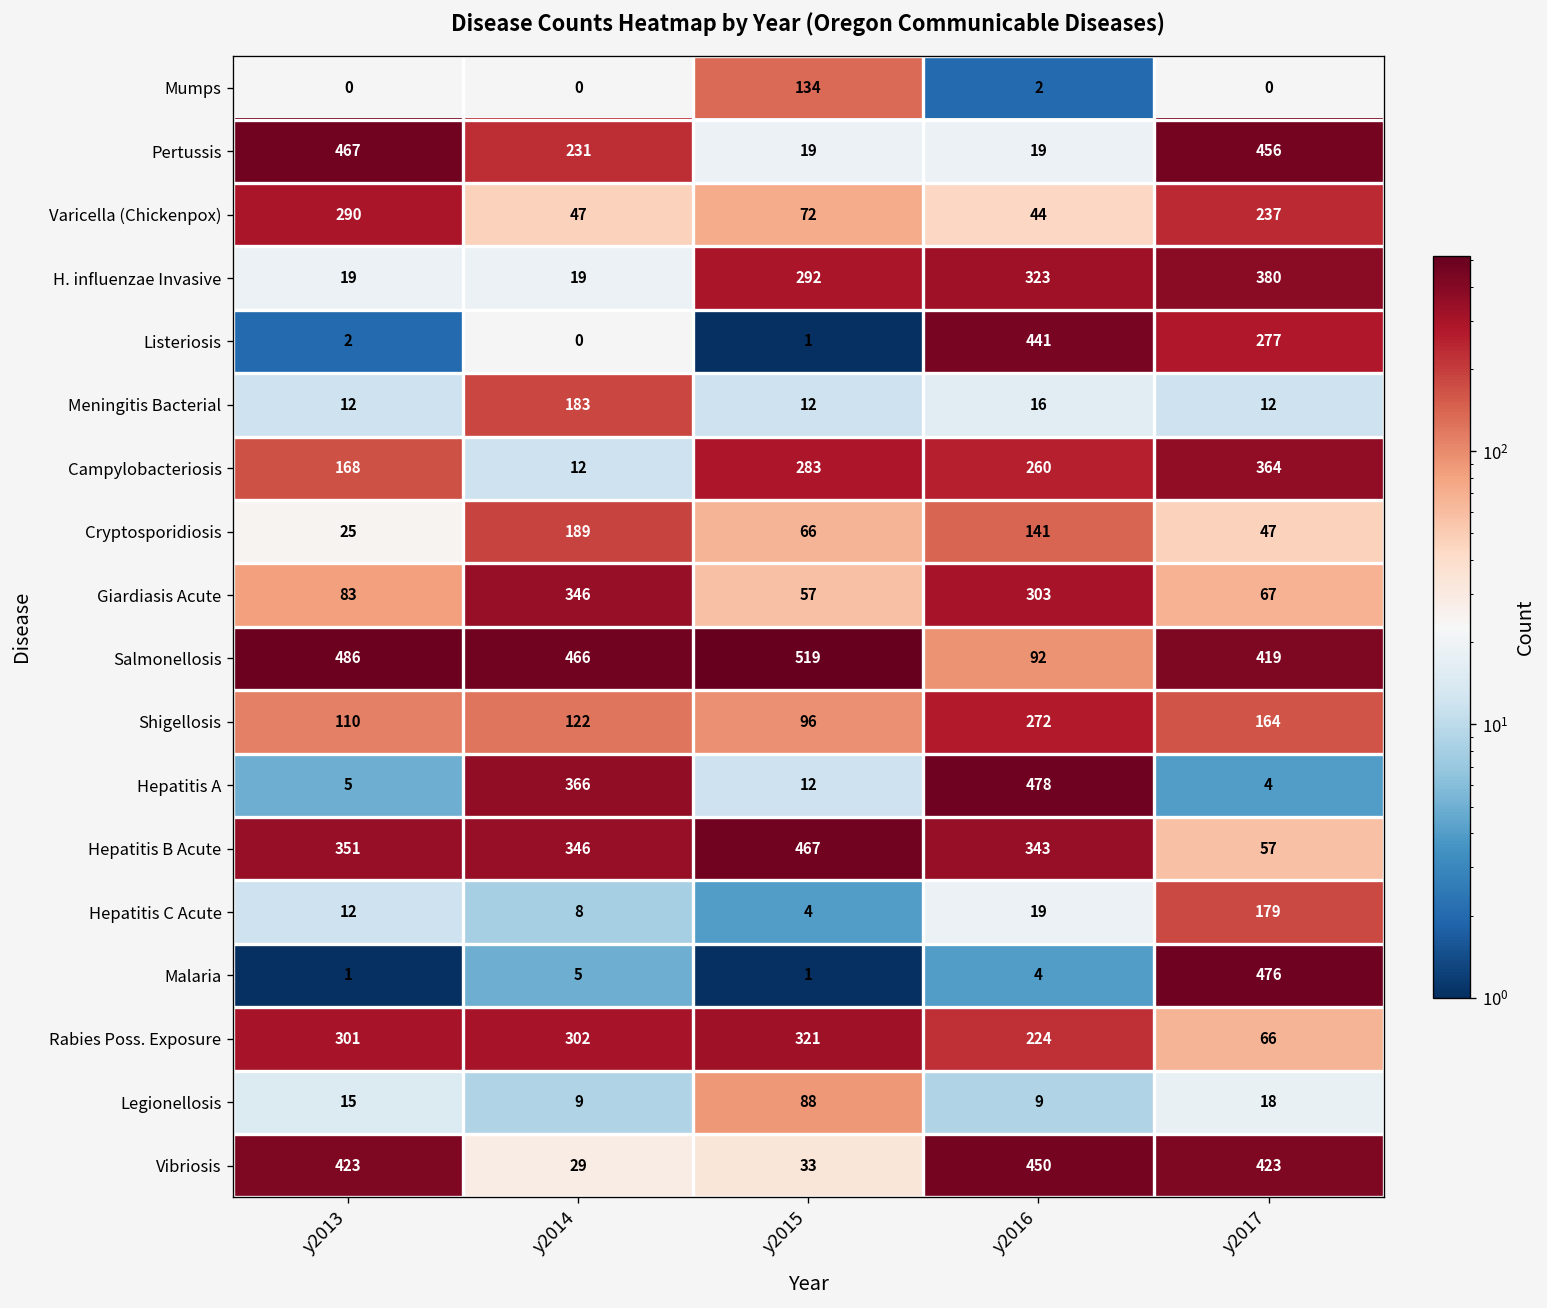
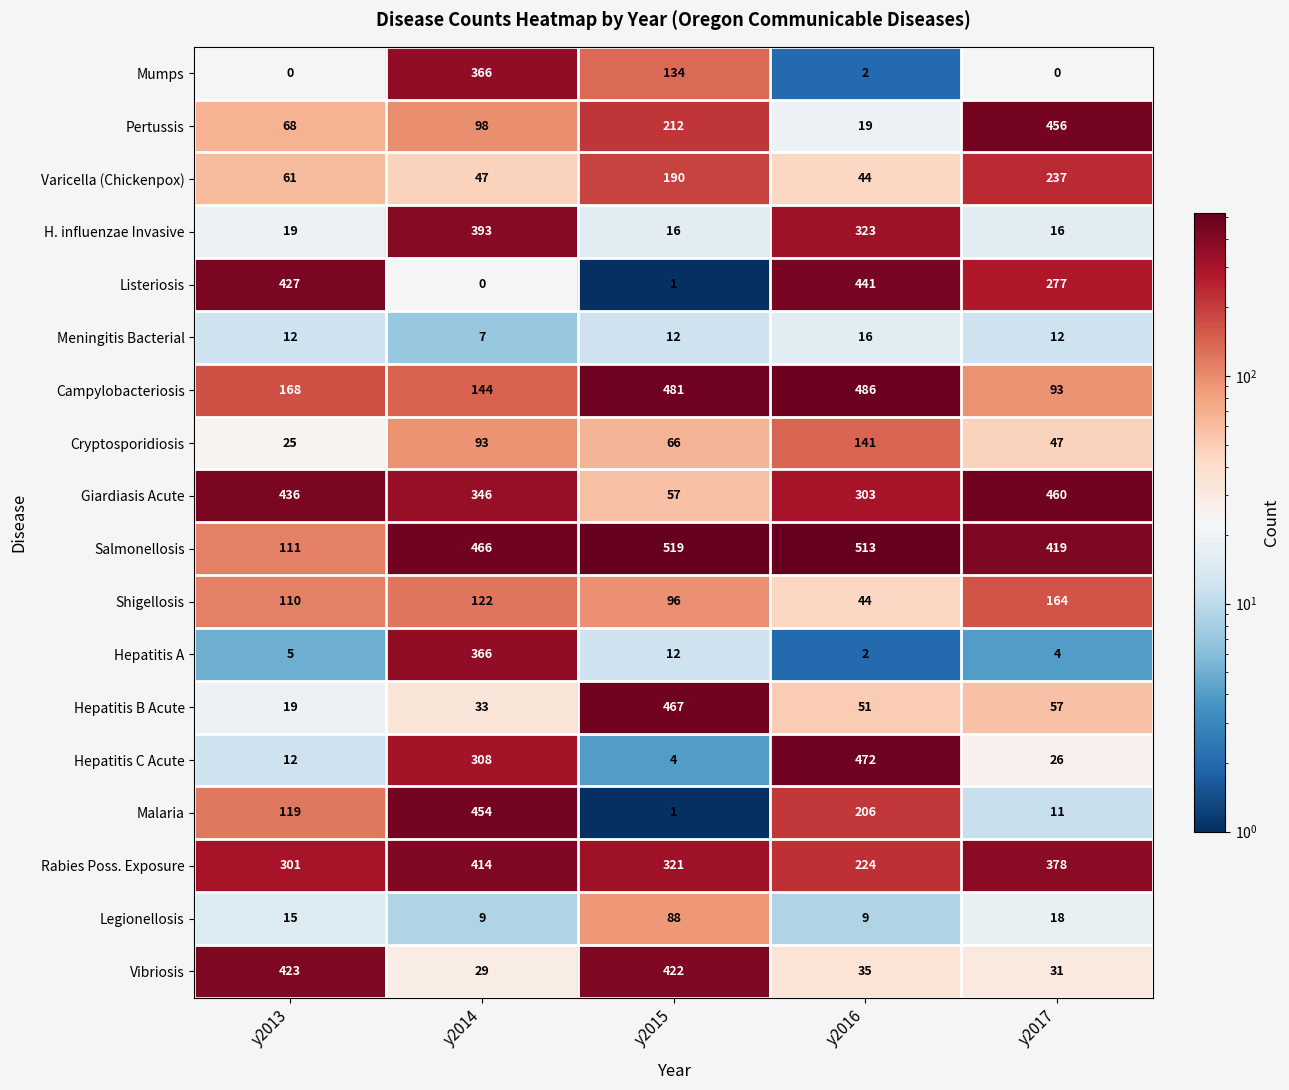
Mumps, y2014: 0 -> 366
Pertussis, y2013: 467 -> 68
Pertussis, y2014: 231 -> 98
Pertussis, y2015: 19 -> 212
Varicella (Chickenpox), y2013: 290 -> 61
Varicella (Chickenpox), y2015: 72 -> 190
H. influenzae Invasive, y2014: 19 -> 393
H. influenzae Invasive, y2015: 292 -> 16
H. influenzae Invasive, y2017: 380 -> 16
Listeriosis, y2013: 2 -> 427
Meningitis Bacterial, y2014: 183 -> 7
Campylobacteriosis, y2014: 12 -> 144
Campylobacteriosis, y2015: 283 -> 481
Campylobacteriosis, y2016: 260 -> 486
Campylobacteriosis, y2017: 364 -> 93
Cryptosporidiosis, y2014: 189 -> 93
Giardiasis Acute, y2013: 83 -> 436
Giardiasis Acute, y2017: 67 -> 460
Salmonellosis, y2013: 486 -> 111
Salmonellosis, y2016: 92 -> 513
Shigellosis, y2016: 272 -> 44
Hepatitis A, y2016: 478 -> 2
Hepatitis B Acute, y2013: 351 -> 19
Hepatitis B Acute, y2014: 346 -> 33
Hepatitis B Acute, y2016: 343 -> 51
Hepatitis C Acute, y2014: 8 -> 308
Hepatitis C Acute, y2016: 19 -> 472
Hepatitis C Acute, y2017: 179 -> 26
Malaria, y2013: 1 -> 119
Malaria, y2014: 5 -> 454
Malaria, y2016: 4 -> 206
Malaria, y2017: 476 -> 11
Rabies Poss. Exposure, y2014: 302 -> 414
Rabies Poss. Exposure, y2017: 66 -> 378
Vibriosis, y2015: 33 -> 422
Vibriosis, y2016: 450 -> 35
Vibriosis, y2017: 423 -> 31
